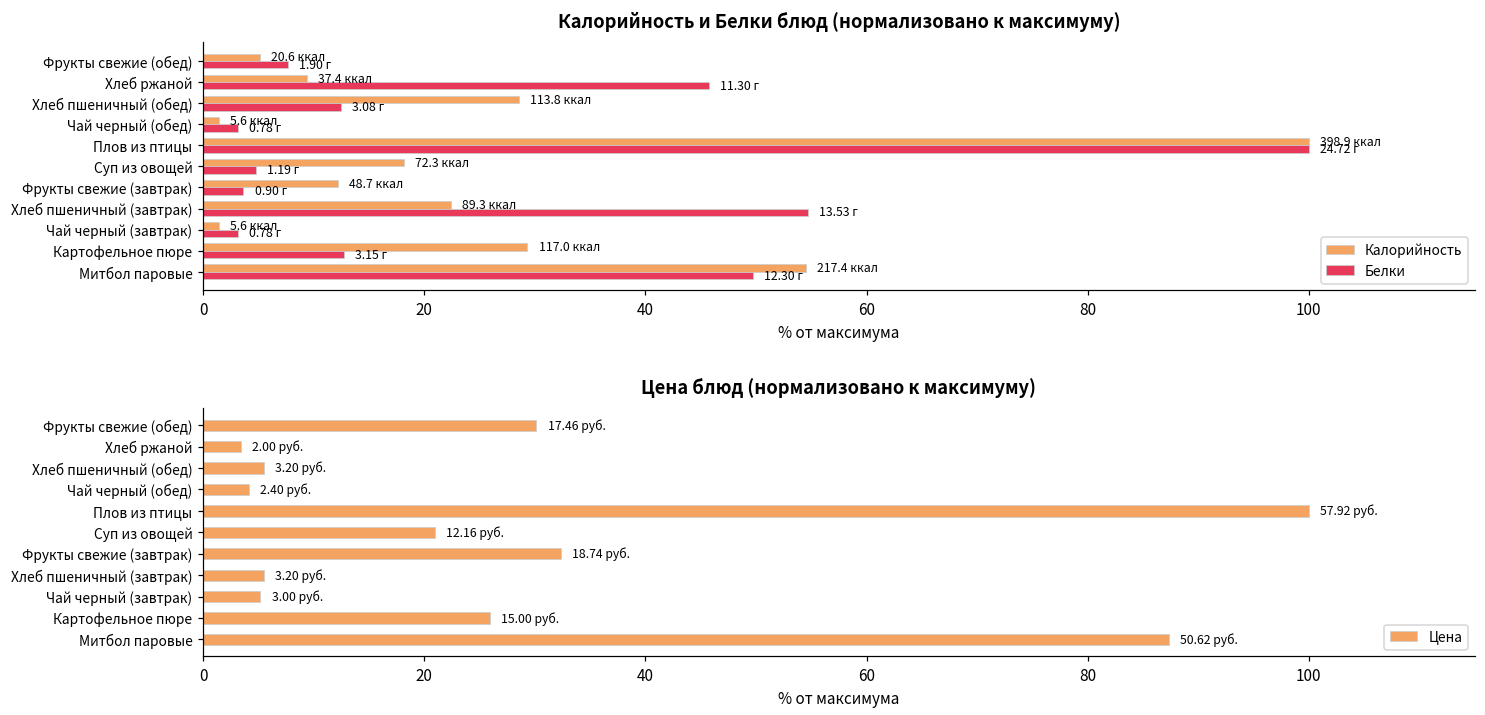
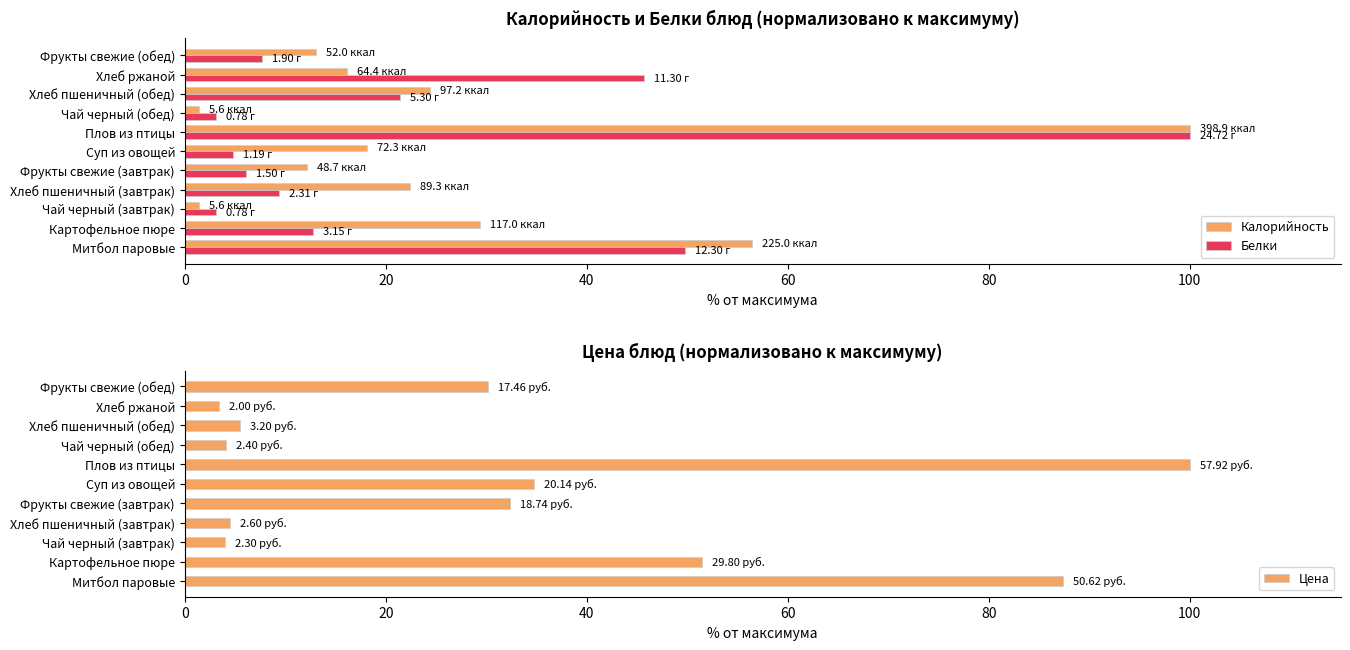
Калорийность и Белки блюд (нормализовано к максимуму), Калорийность, Фрукты свежие (обед): 20.6 -> 52.0
Калорийность и Белки блюд (нормализовано к максимуму), Калорийность, Хлеб ржаной: 37.4 -> 64.4
Калорийность и Белки блюд (нормализовано к максимуму), Калорийность, Хлеб пшеничный (обед): 113.8 -> 97.2
Калорийность и Белки блюд (нормализовано к максимуму), Белки, Хлеб пшеничный (обед): 3.08 -> 5.30
Калорийность и Белки блюд (нормализовано к максимуму), Белки, Фрукты свежие (завтрак): 0.90 -> 1.50
Калорийность и Белки блюд (нормализовано к максимуму), Белки, Хлеб пшеничный (завтрак): 13.53 -> 2.31
Калорийность и Белки блюд (нормализовано к максимуму), Калорийность, Митбол паровые: 217.4 -> 225.0
Цена блюд (нормализовано к максимуму), Суп из овощей: 12.16 -> 20.14
Цена блюд (нормализовано к максимуму), Хлеб пшеничный (завтрак): 3.20 -> 2.60
Цена блюд (нормализовано к максимуму), Чай черный (завтрак): 3.00 -> 2.30
Цена блюд (нормализовано к максимуму), Картофельное пюре: 15.00 -> 29.80
